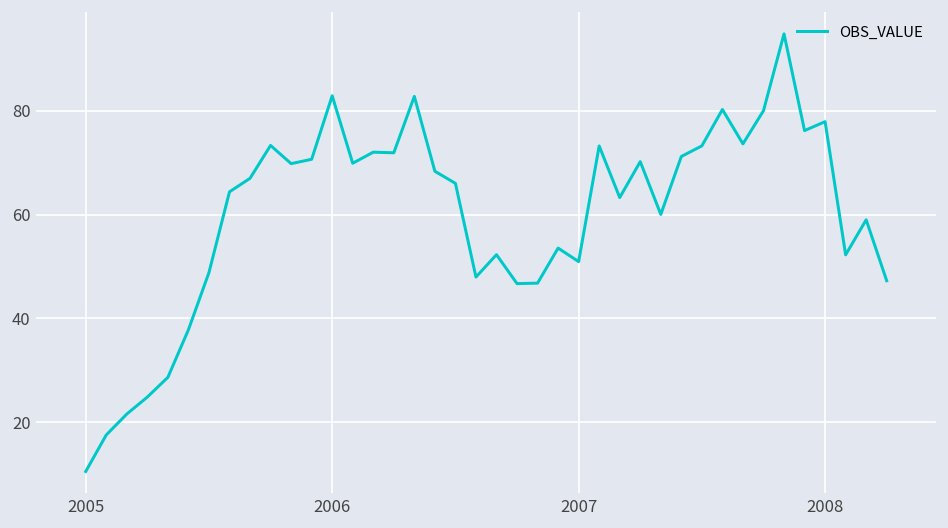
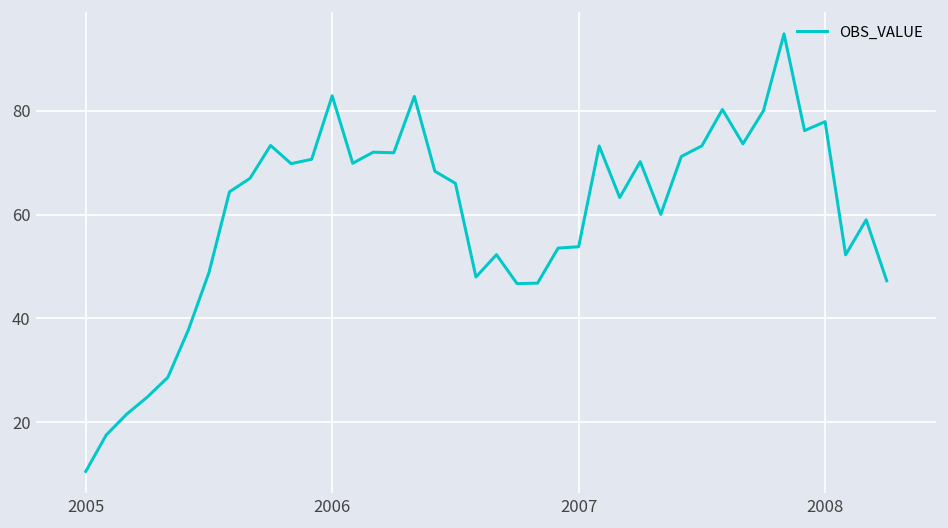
2007: 51 -> 54
